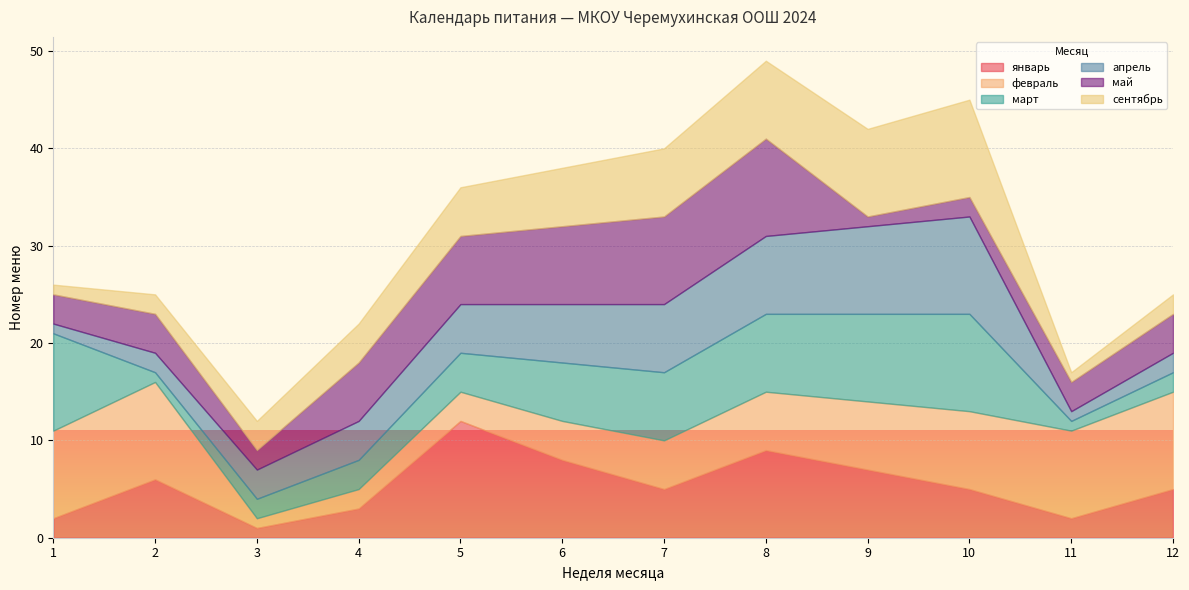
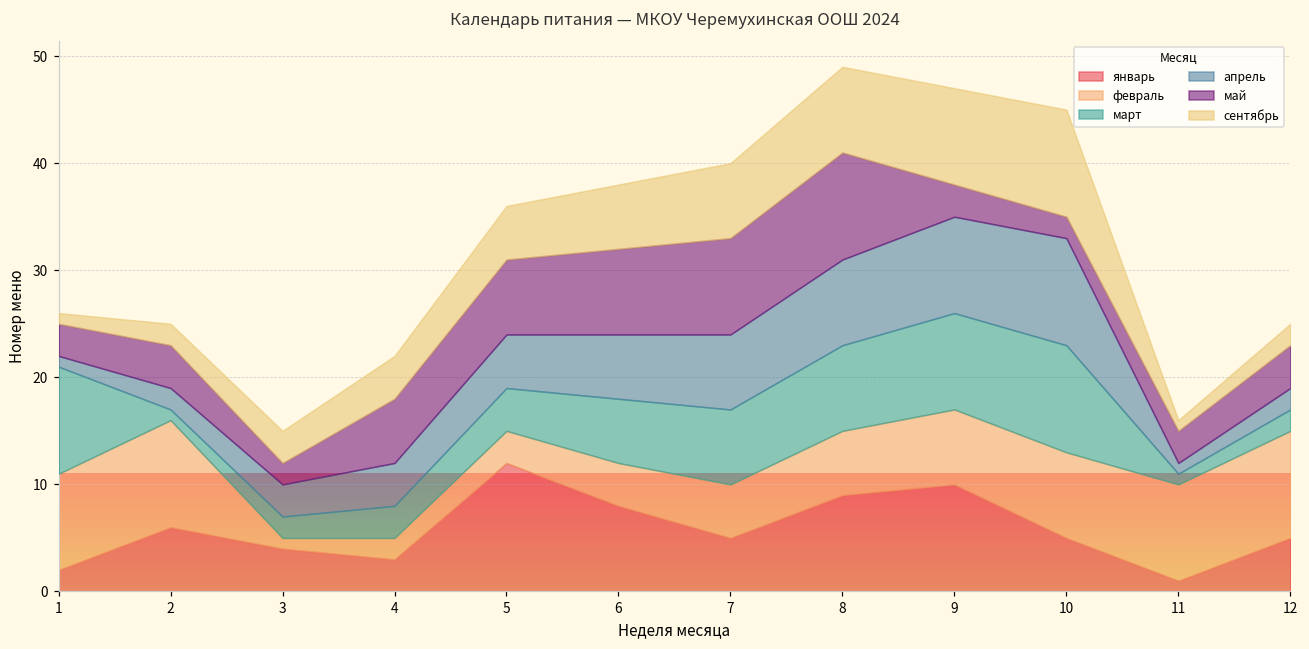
январь, 3: 1 -> 4
январь, 9: 7 -> 10
май, 9: 1 -> 3
январь, 11: 2 -> 1
